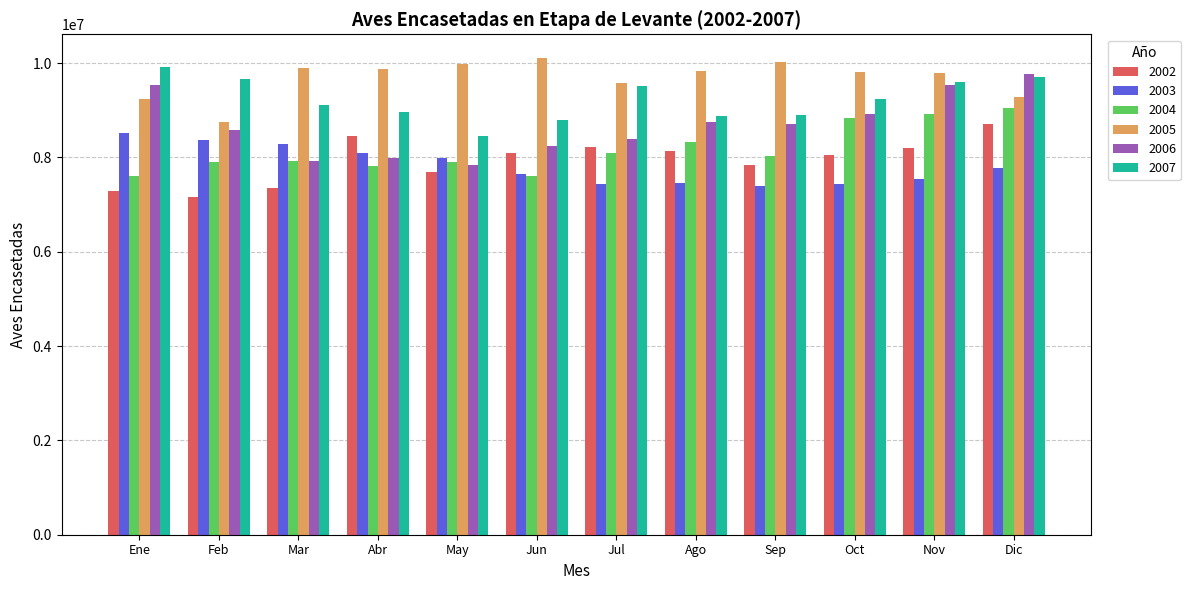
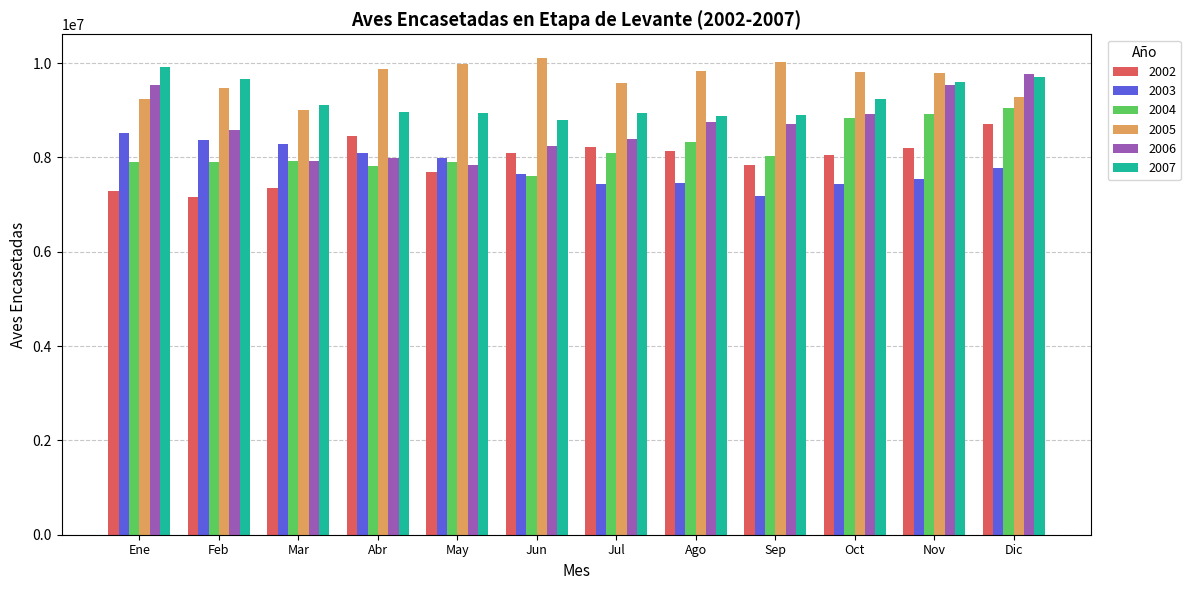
2004, Ene: 7600000 -> 7900000
2005, Feb: 8800000 -> 9500000
2005, Mar: 9900000 -> 9000000
2007, May: 8500000 -> 8900000
2007, Jul: 9500000 -> 8900000
2003, Sep: 7400000 -> 7200000
